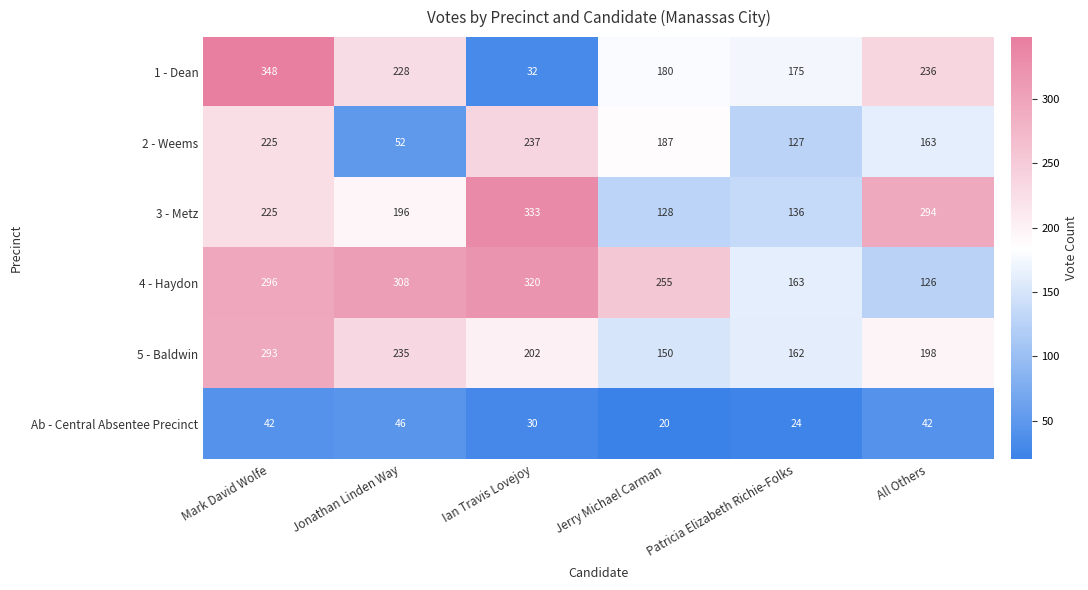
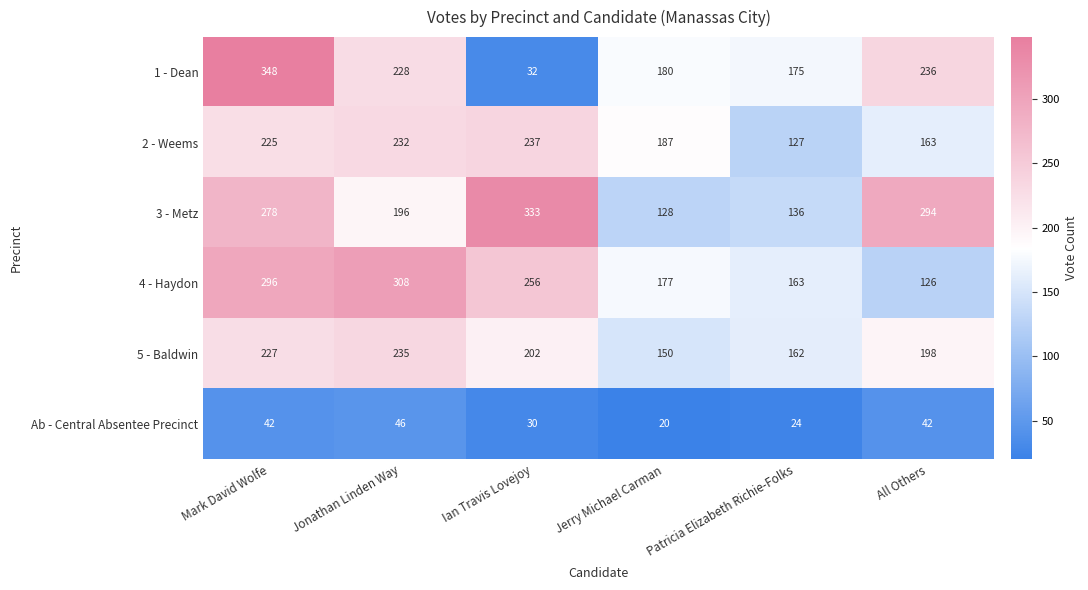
2 - Weems, Jonathan Linden Way: 52 -> 232
3 - Metz, Mark David Wolfe: 225 -> 278
4 - Haydon, Ian Travis Lovejoy: 320 -> 256
4 - Haydon, Jerry Michael Carman: 255 -> 177
5 - Baldwin, Mark David Wolfe: 293 -> 227
